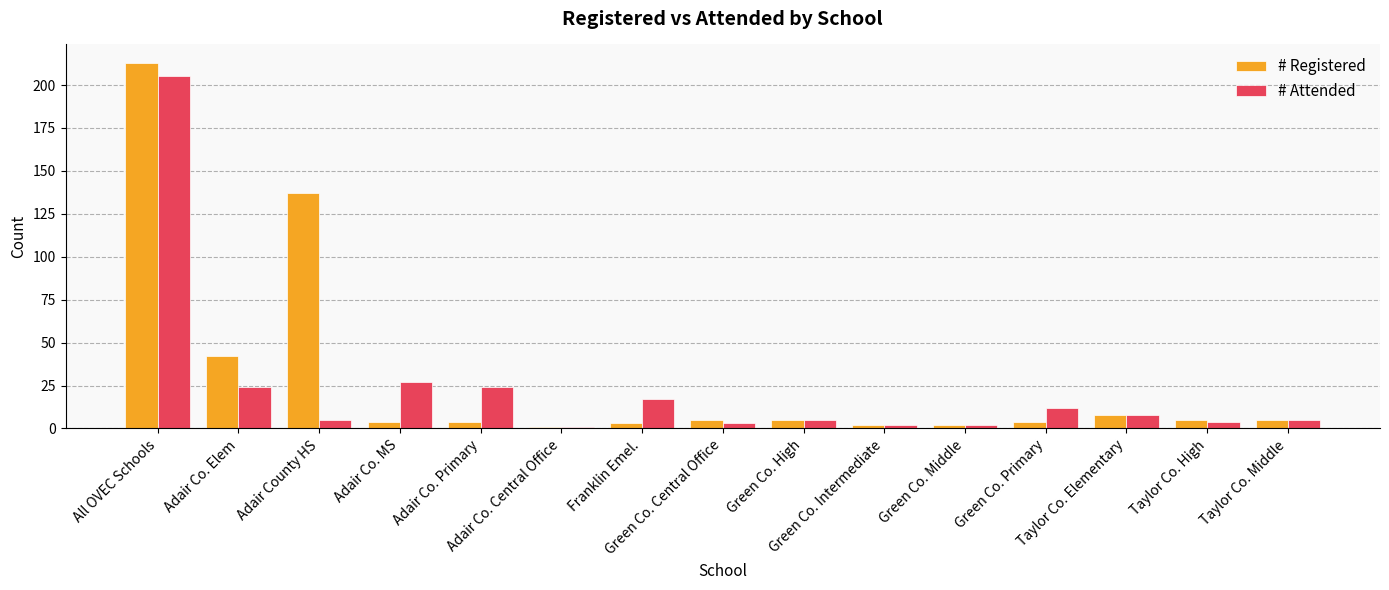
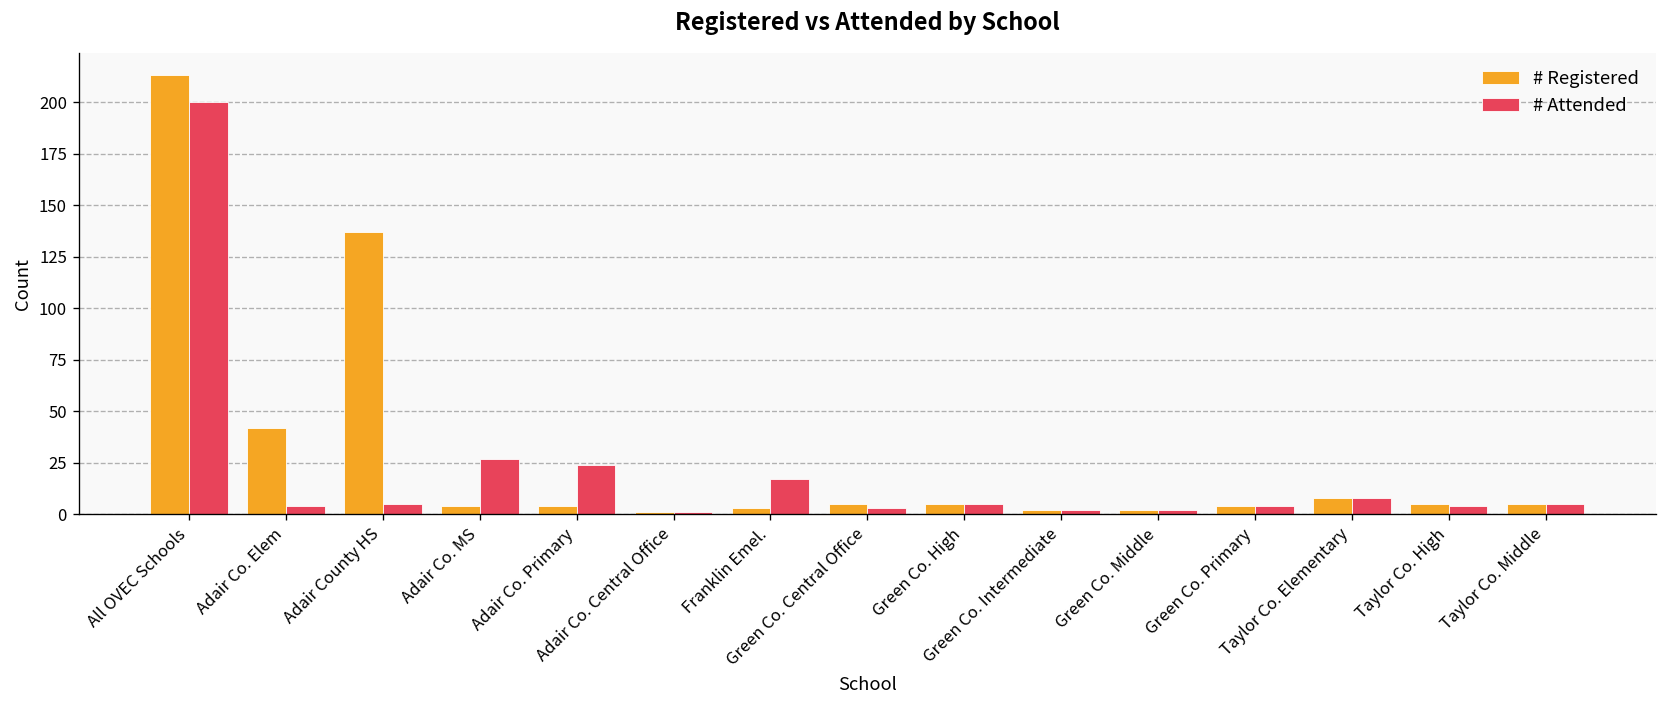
# Attended, All OVEC Schools: 205 -> 200
# Attended, Adair Co. Elem: 24 -> 4
# Attended, Green Co. Primary: 12 -> 4
